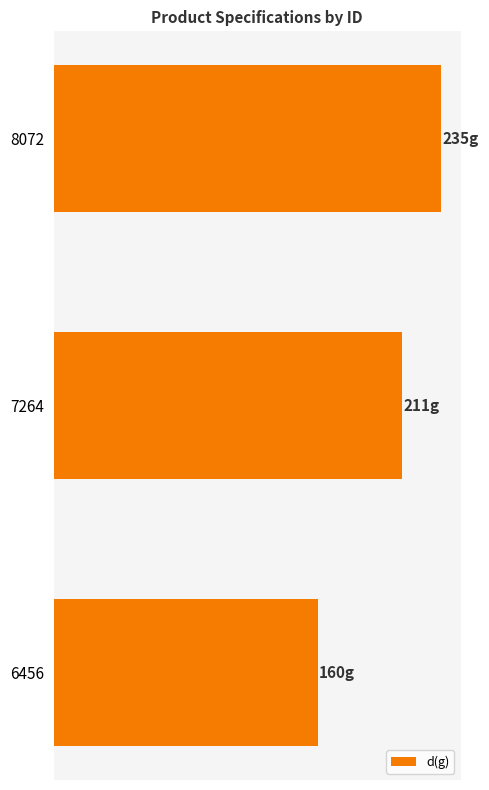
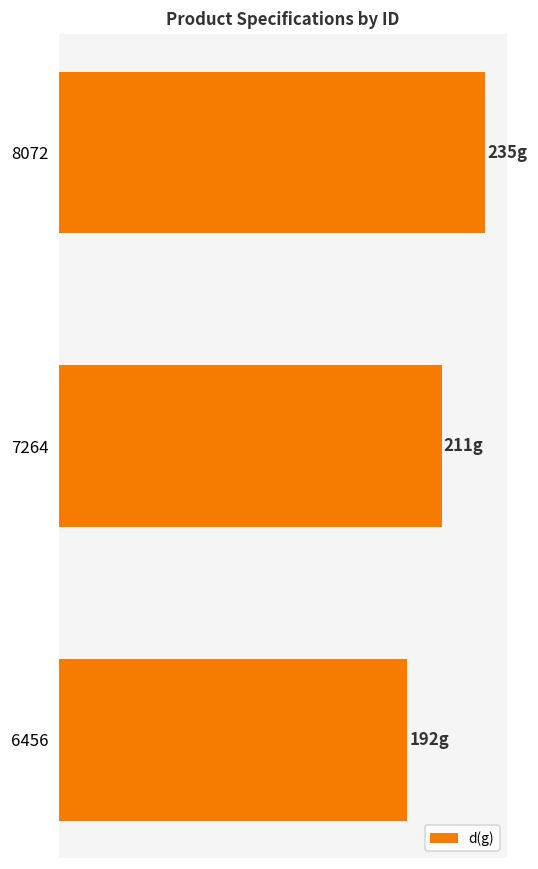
6456: 160g -> 192g
